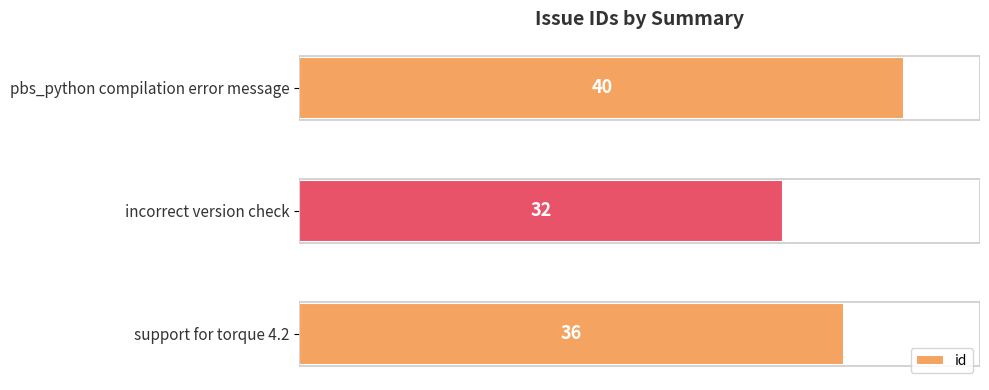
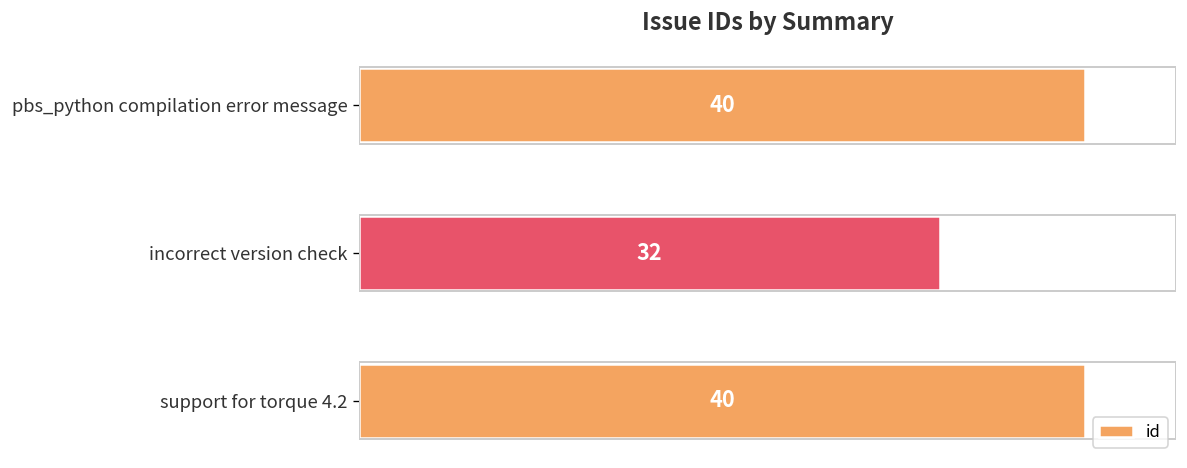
support for torque 4.2: 36 -> 40
